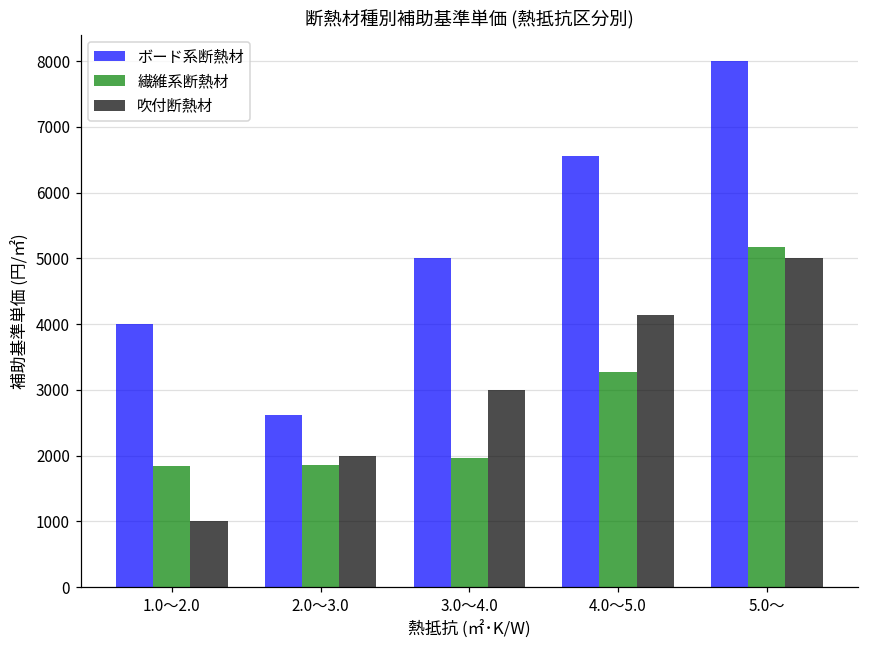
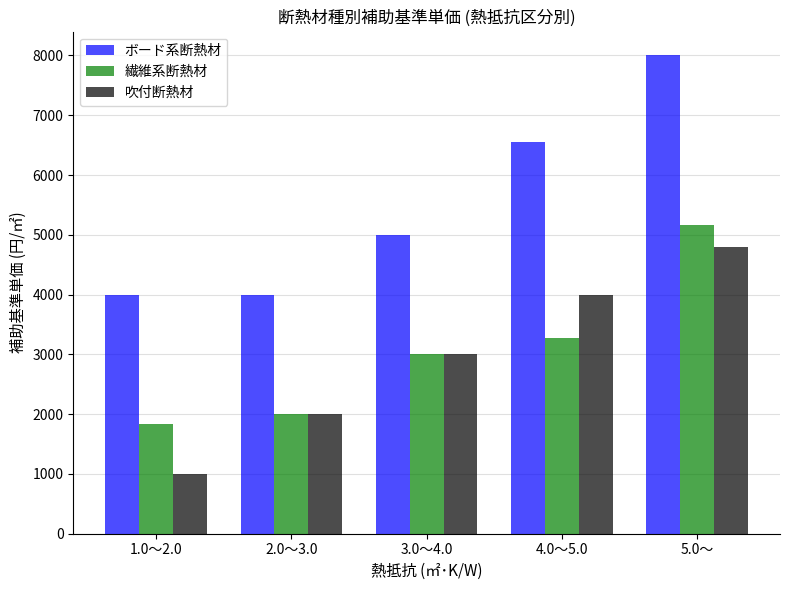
ボード系断熱材, 2.0～3.0: 2600 -> 4000
繊維系断熱材, 2.0～3.0: 1900 -> 2000
繊維系断熱材, 3.0～4.0: 2000 -> 3000
吹付断熱材, 4.0～5.0: 4100 -> 4000
吹付断熱材, 5.0～: 5000 -> 4800
